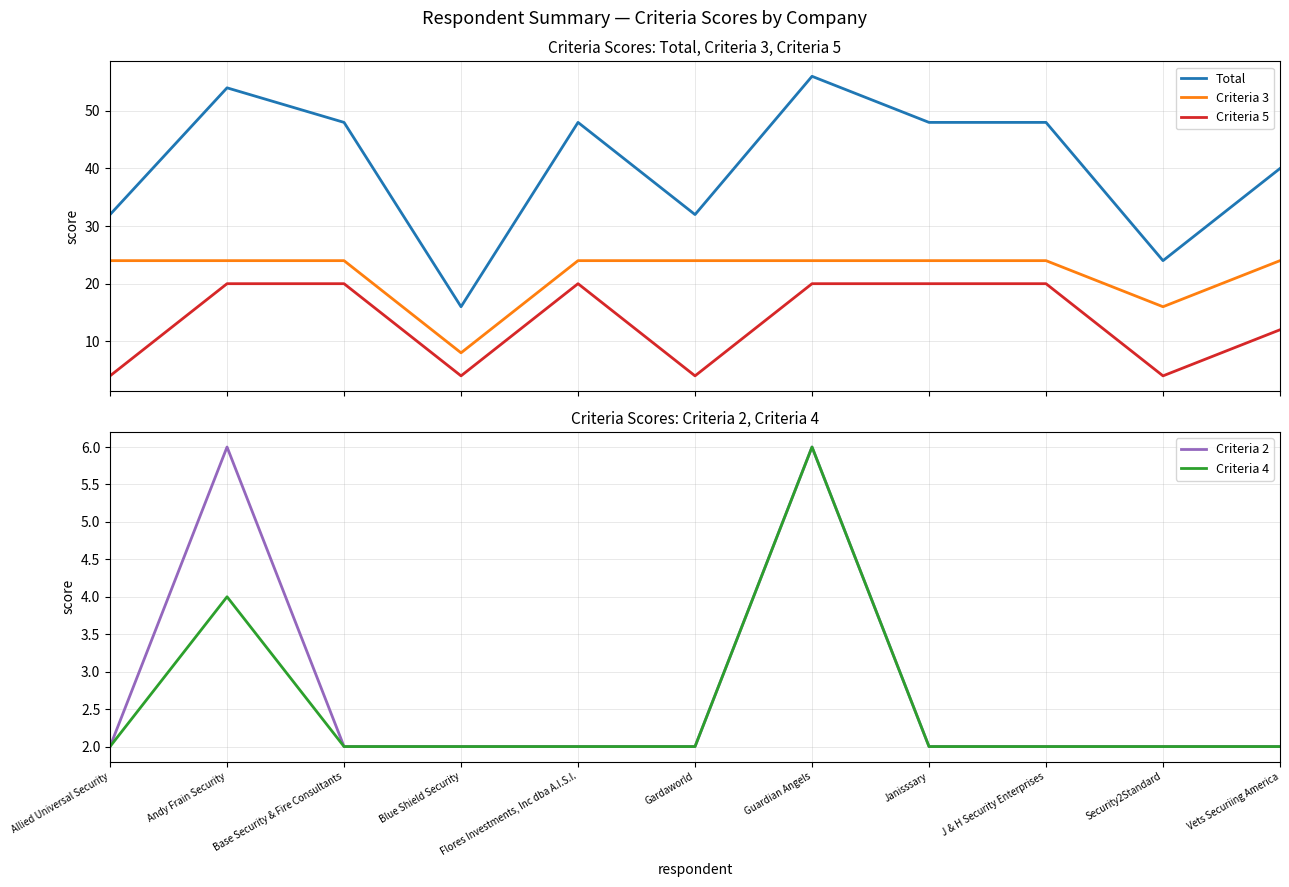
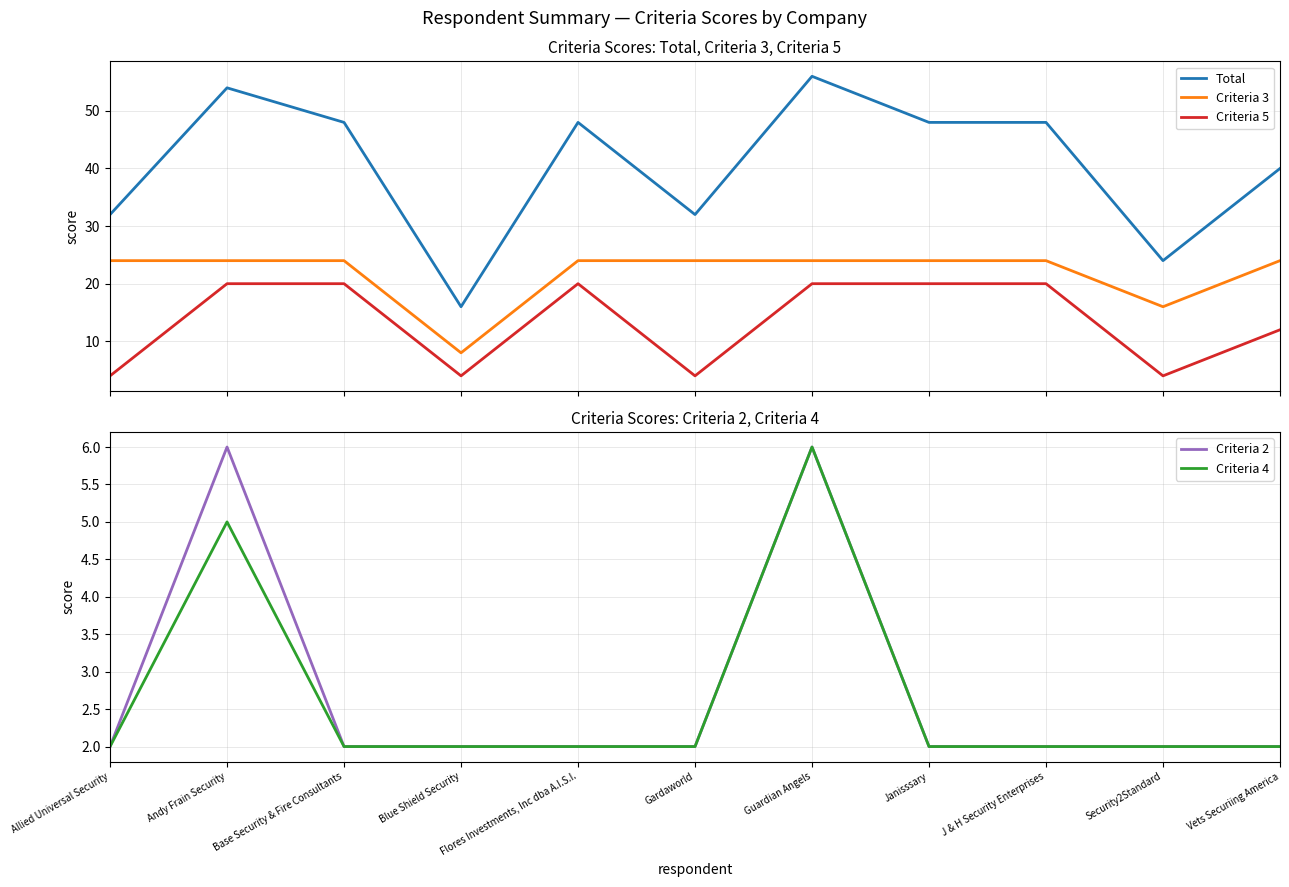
Criteria Scores: Criteria 2, Criteria 4, Criteria 4, Andy Frain Security: 4 -> 5
